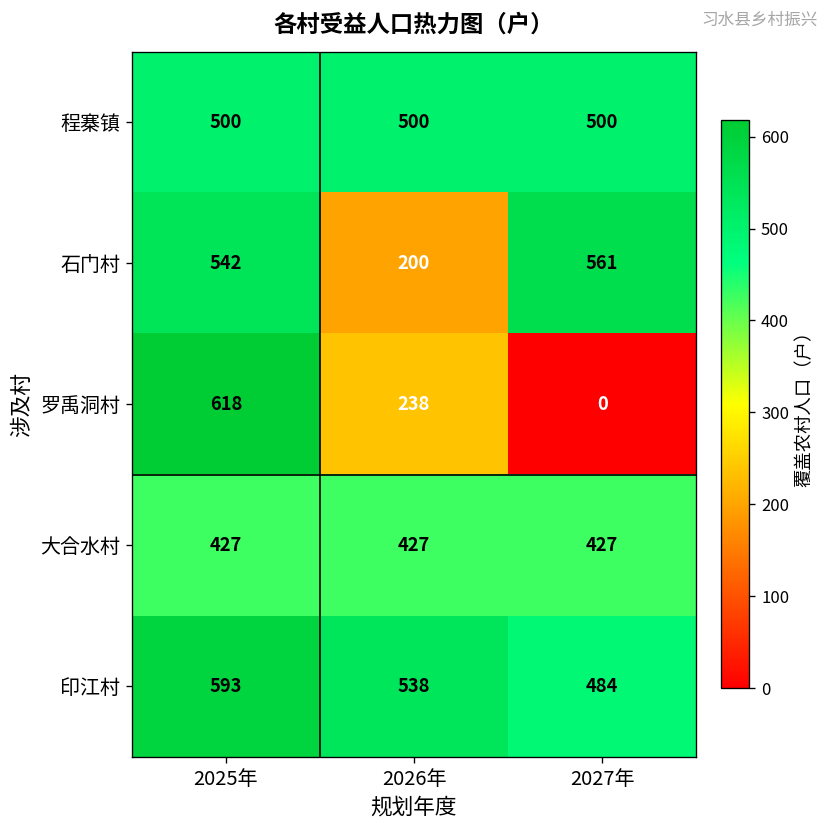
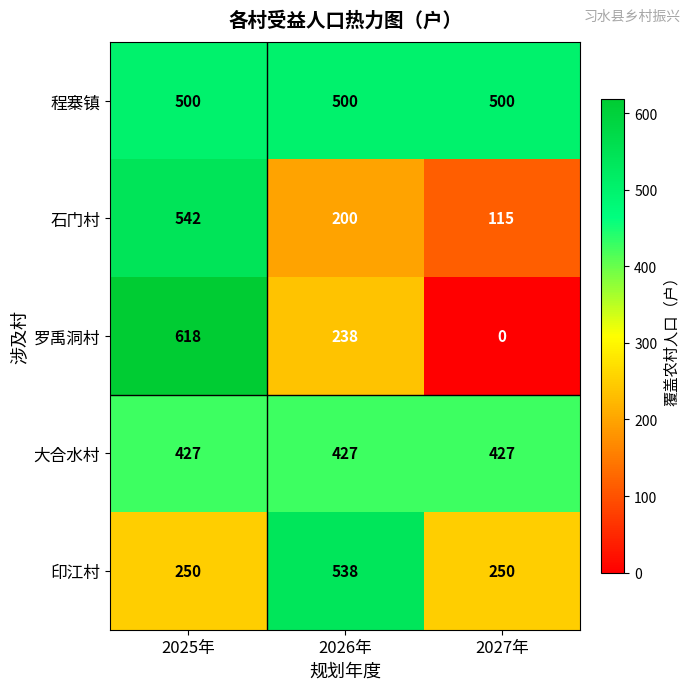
石门村, 2027年: 561 -> 115
印江村, 2025年: 593 -> 250
印江村, 2027年: 484 -> 250
